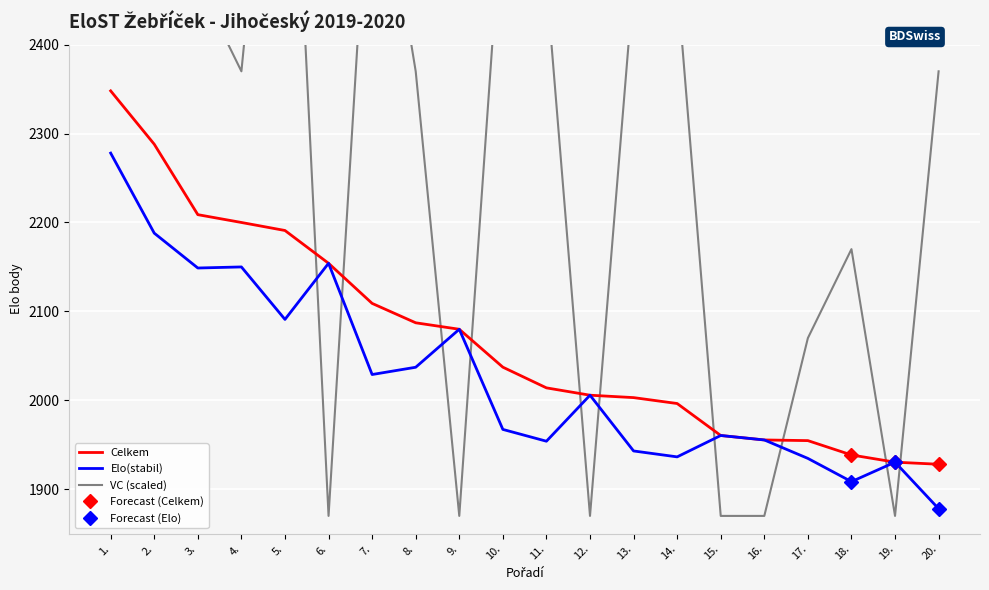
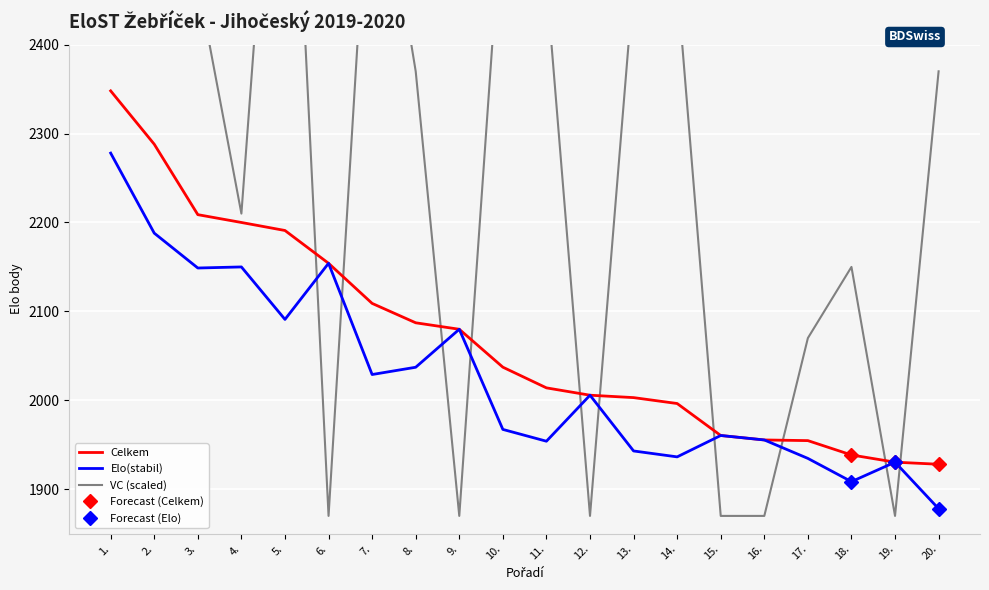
VC (scaled), 4.: 2370 -> 2210
VC (scaled), 18.: 2170 -> 2150
